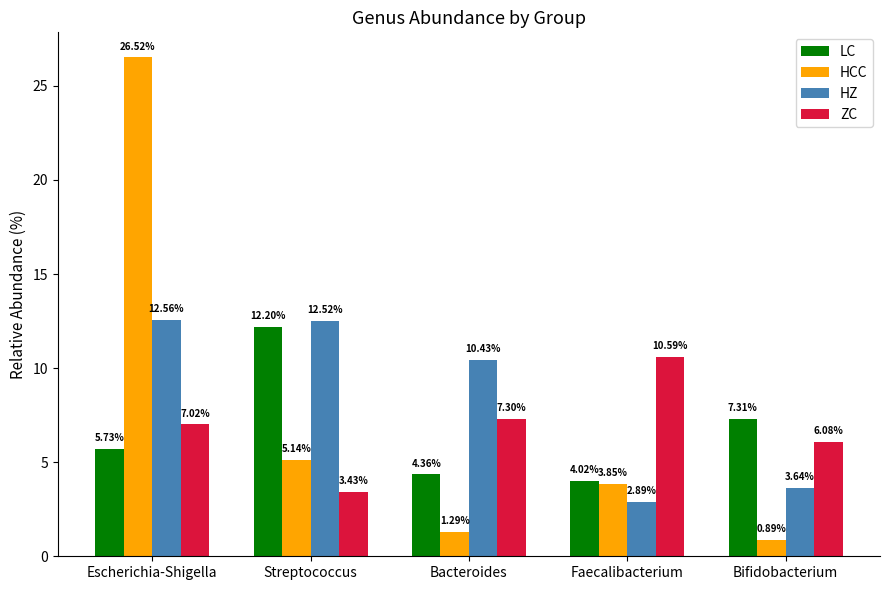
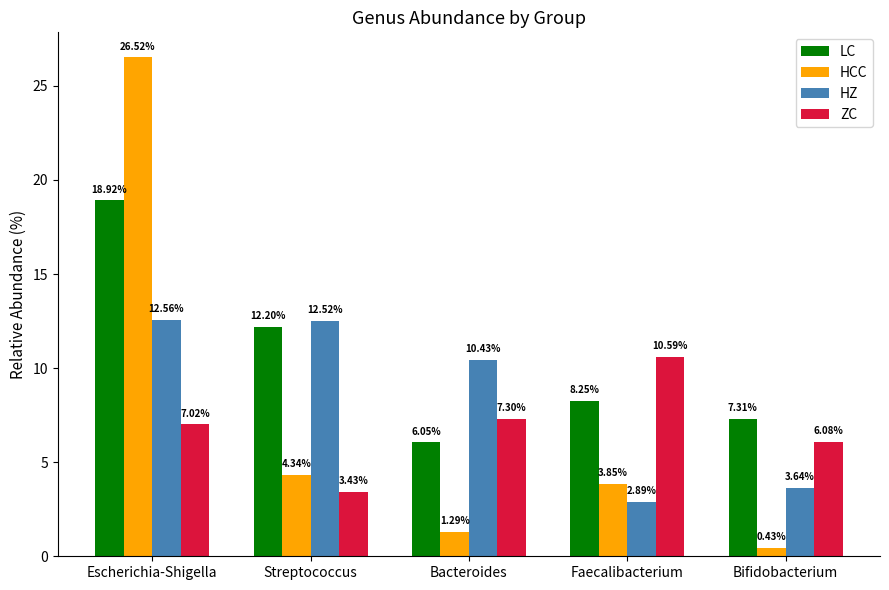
LC, Escherichia-Shigella: 5.73% -> 18.92%
HCC, Streptococcus: 5.14% -> 4.34%
LC, Bacteroides: 4.36% -> 6.05%
LC, Faecalibacterium: 4.02% -> 8.25%
HCC, Bifidobacterium: 0.89% -> 0.43%
